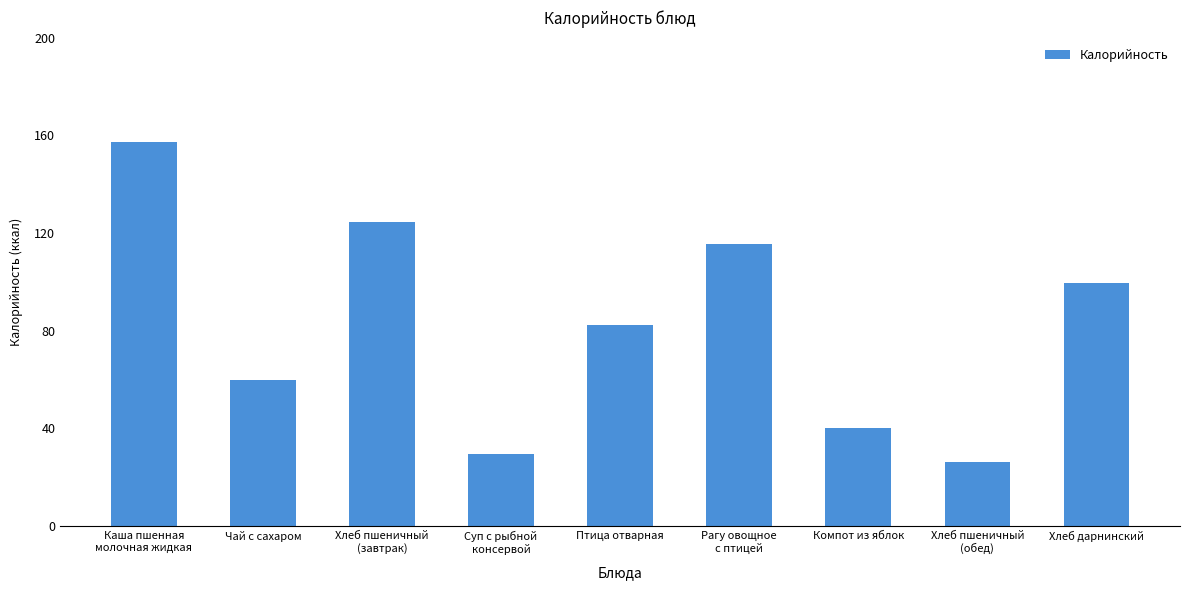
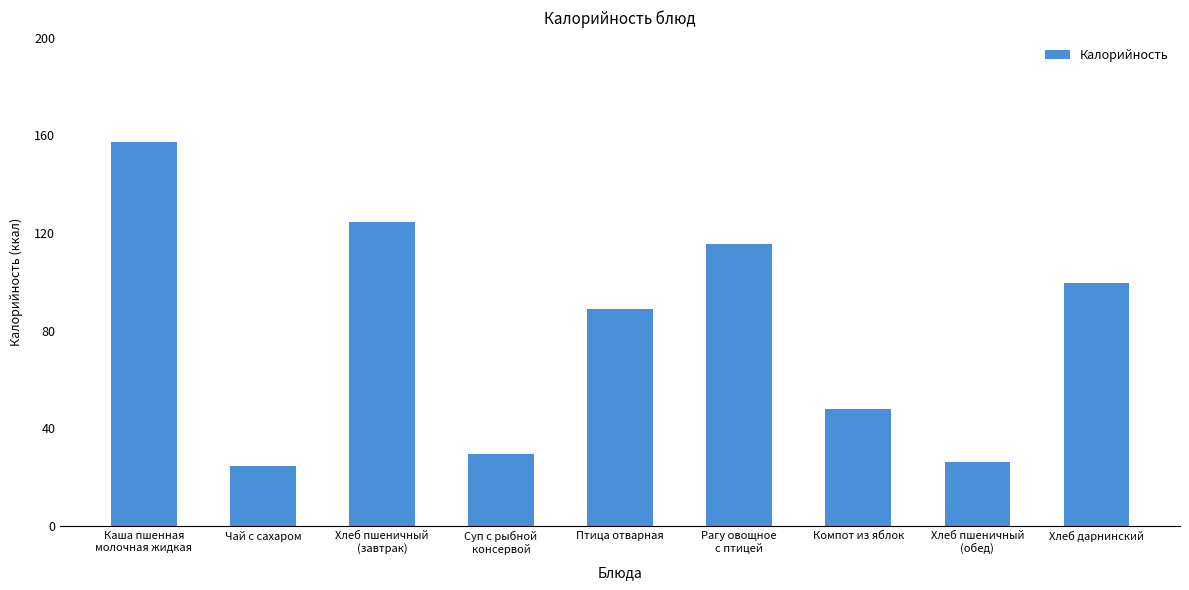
Чай с сахаром: 60 -> 25
Птица отварная: 82 -> 89
Компот из яблок: 40 -> 48
